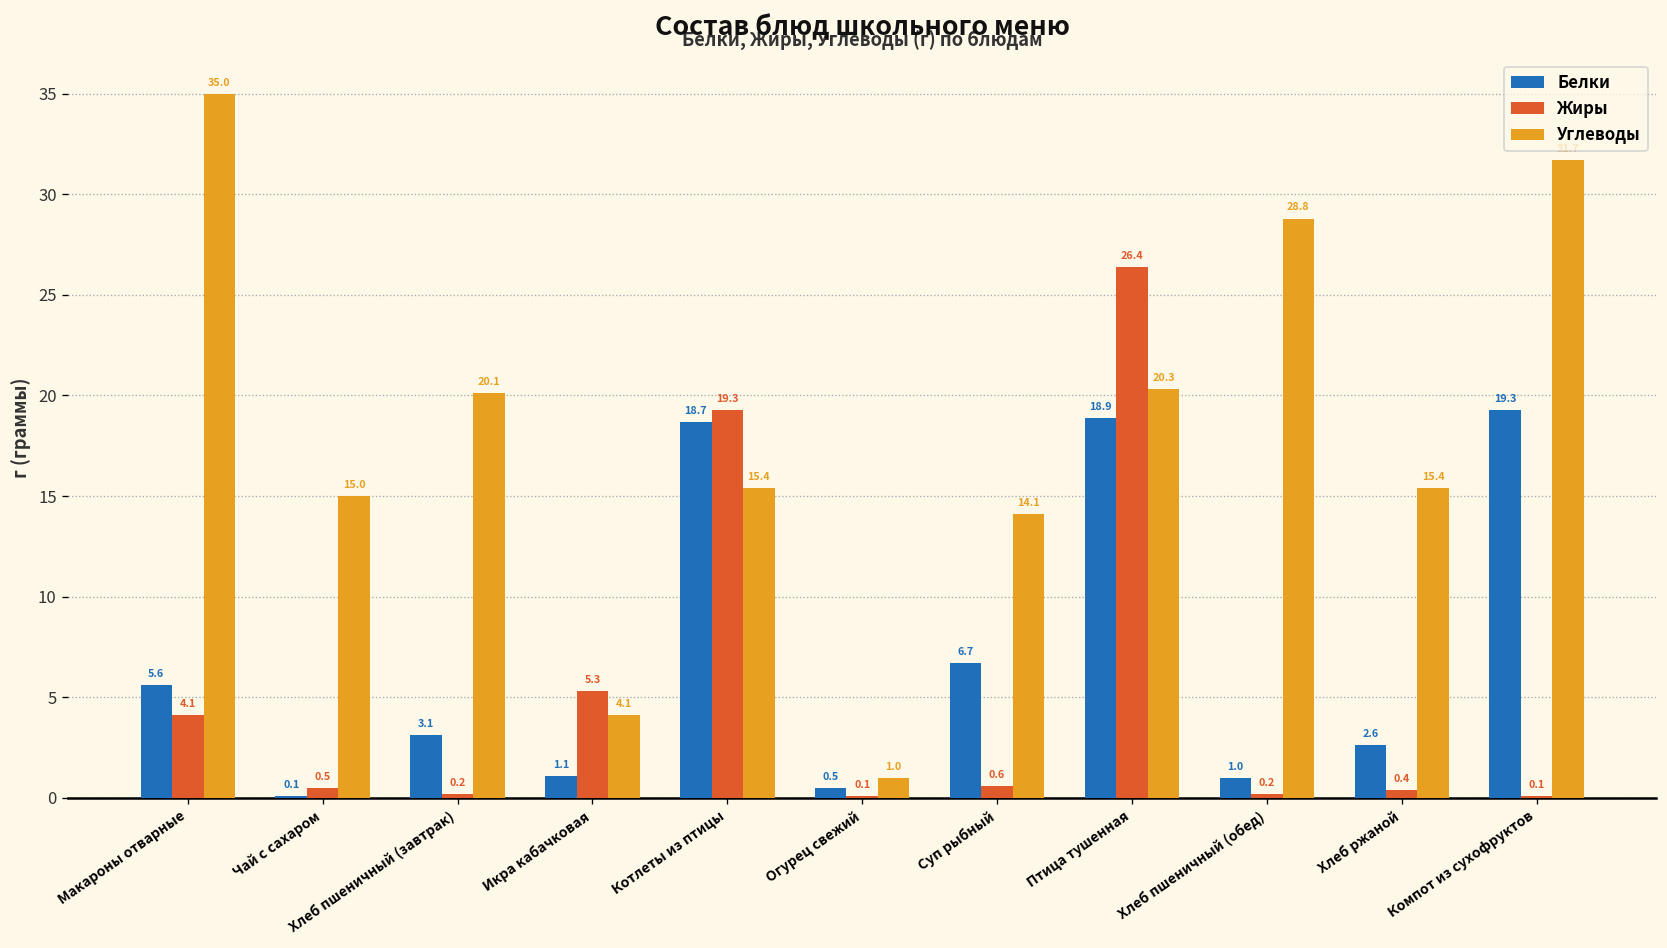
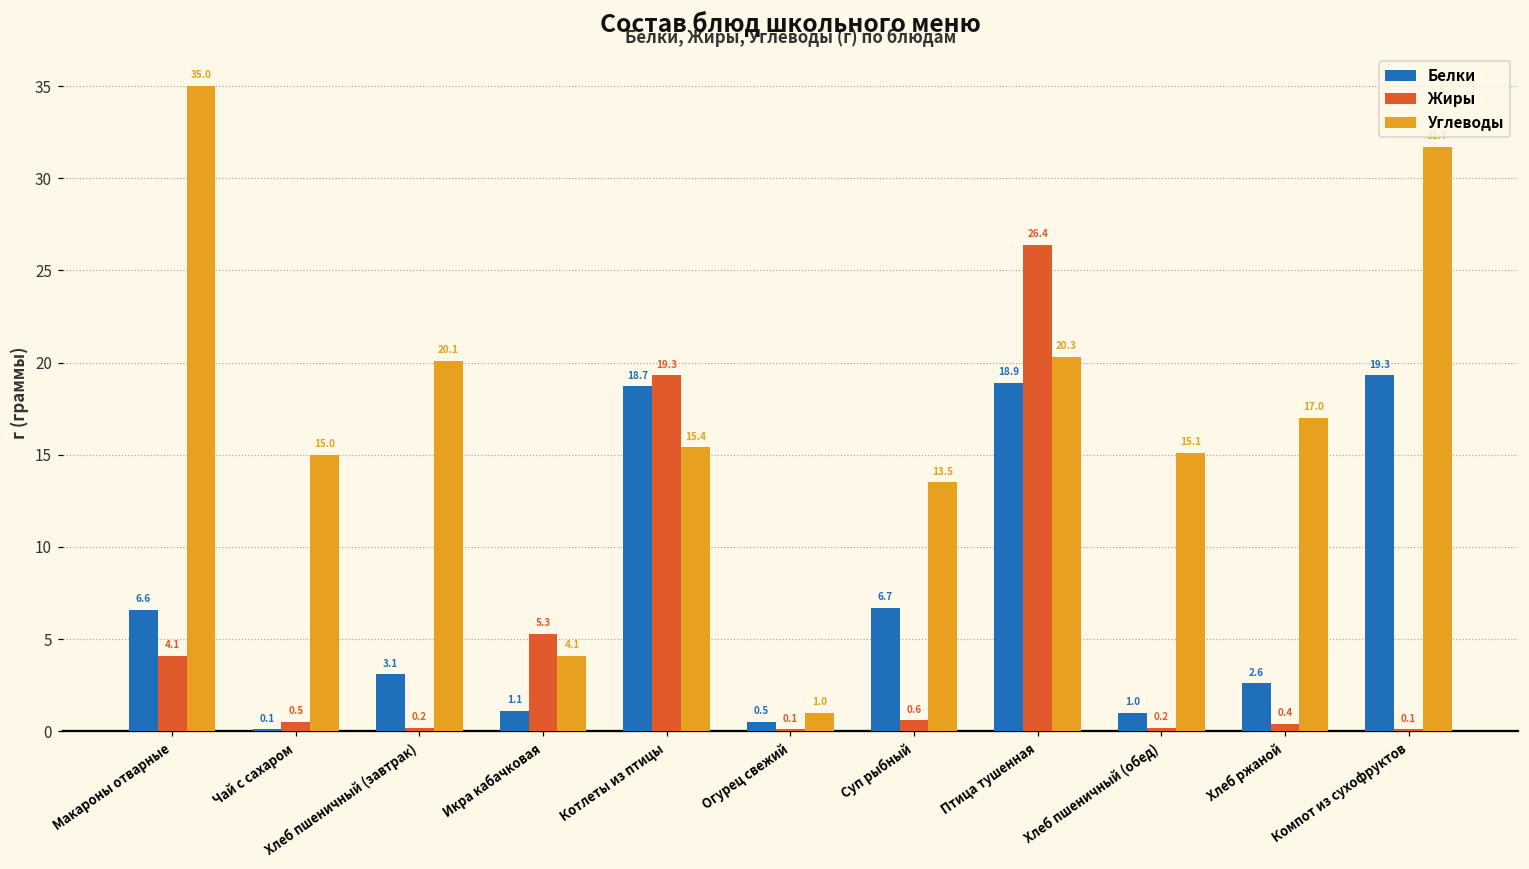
Белки, Макароны отварные: 5.6 -> 6.6
Углеводы, Суп рыбный: 14.1 -> 13.5
Углеводы, Хлеб пшеничный (обед): 28.8 -> 15.1
Углеводы, Хлеб ржаной: 15.4 -> 17.0
